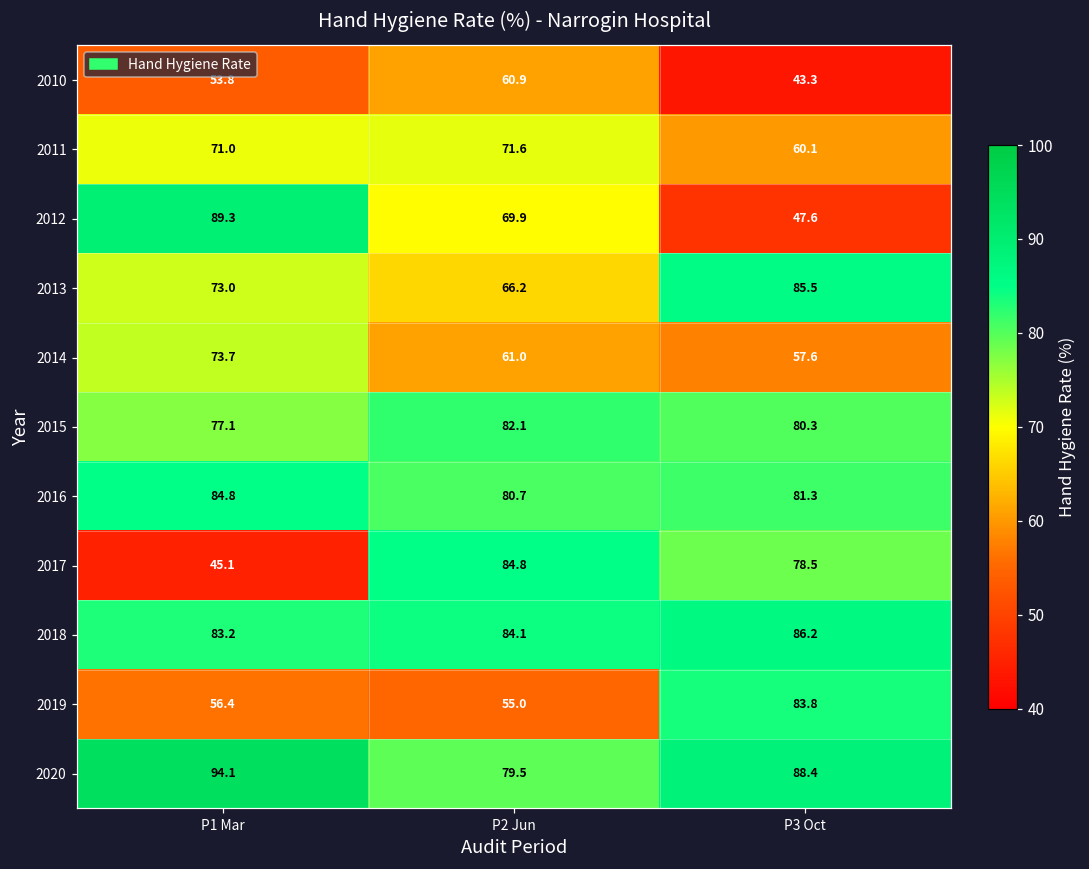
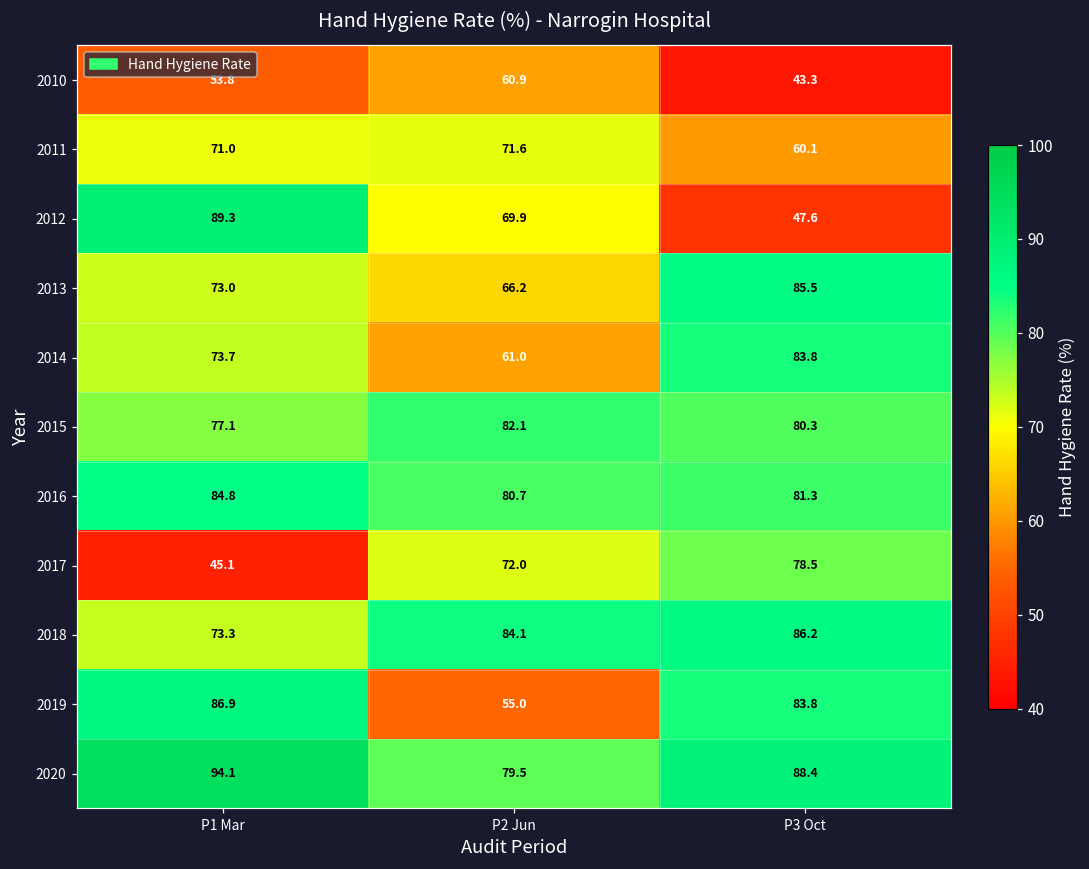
2014, P3 Oct: 57.6 -> 83.8
2017, P2 Jun: 84.8 -> 72.0
2018, P1 Mar: 83.2 -> 73.3
2019, P1 Mar: 56.4 -> 86.9
